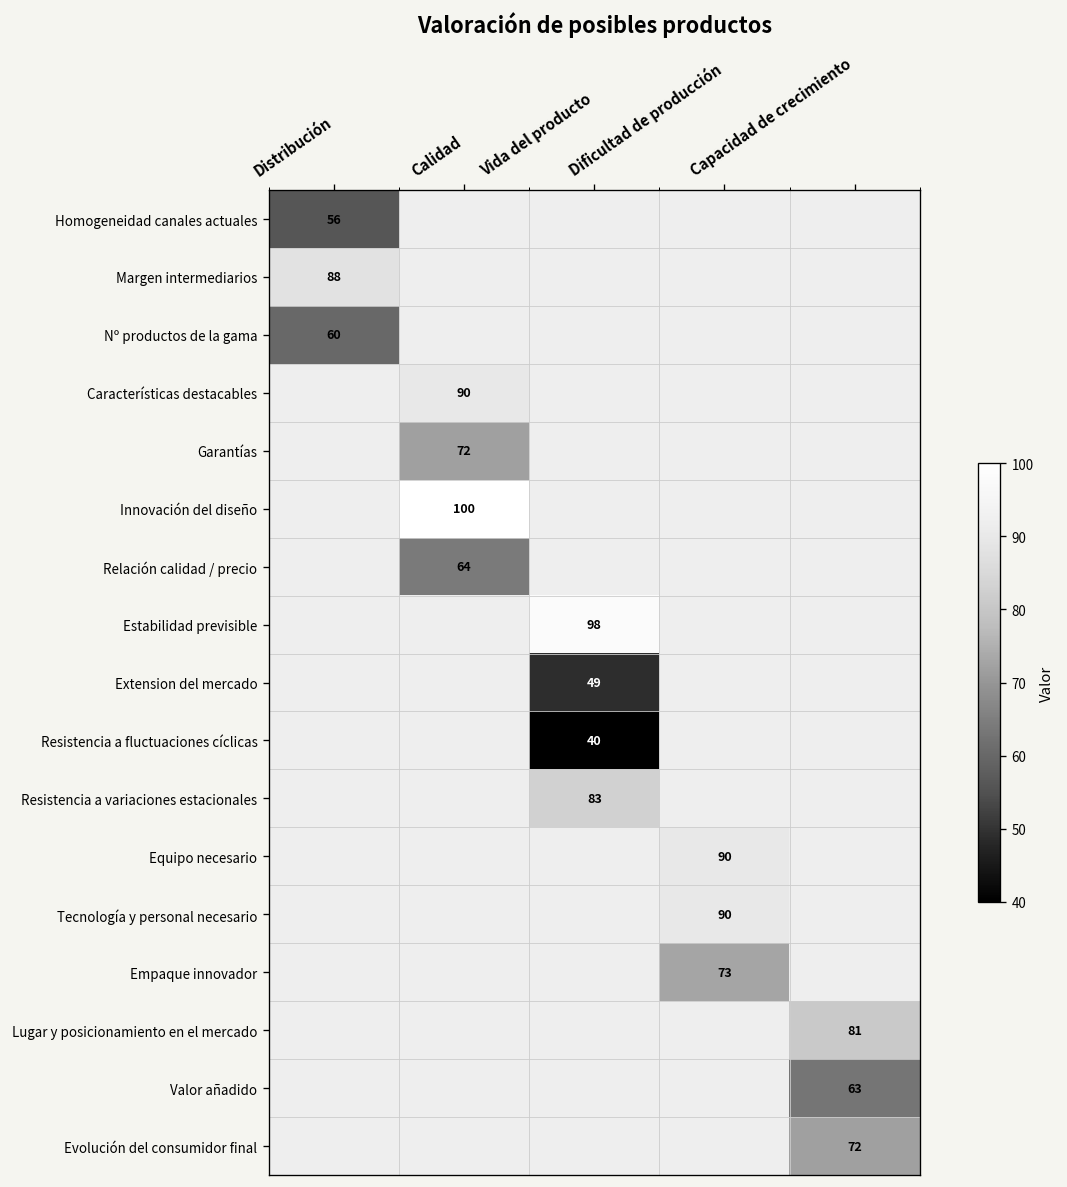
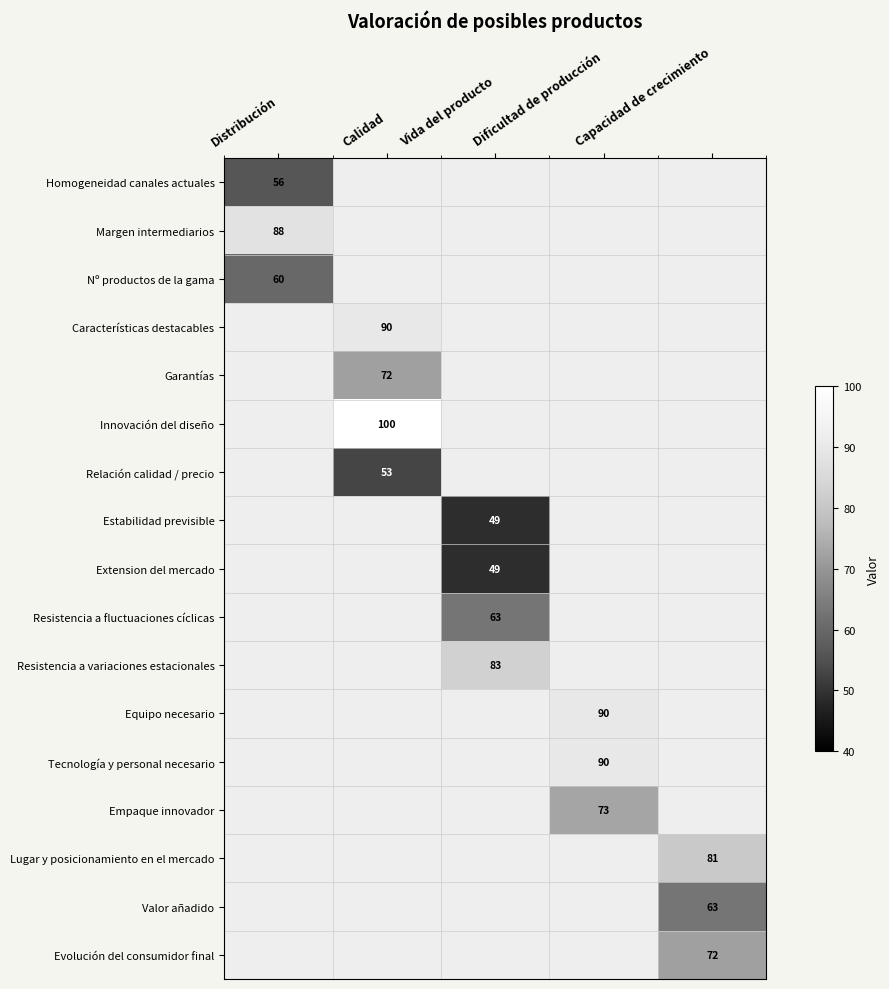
Relación calidad / precio, Calidad: 64 -> 53
Estabilidad previsible, Vida del producto: 98 -> 49
Resistencia a fluctuaciones cíclicas, Vida del producto: 40 -> 63
